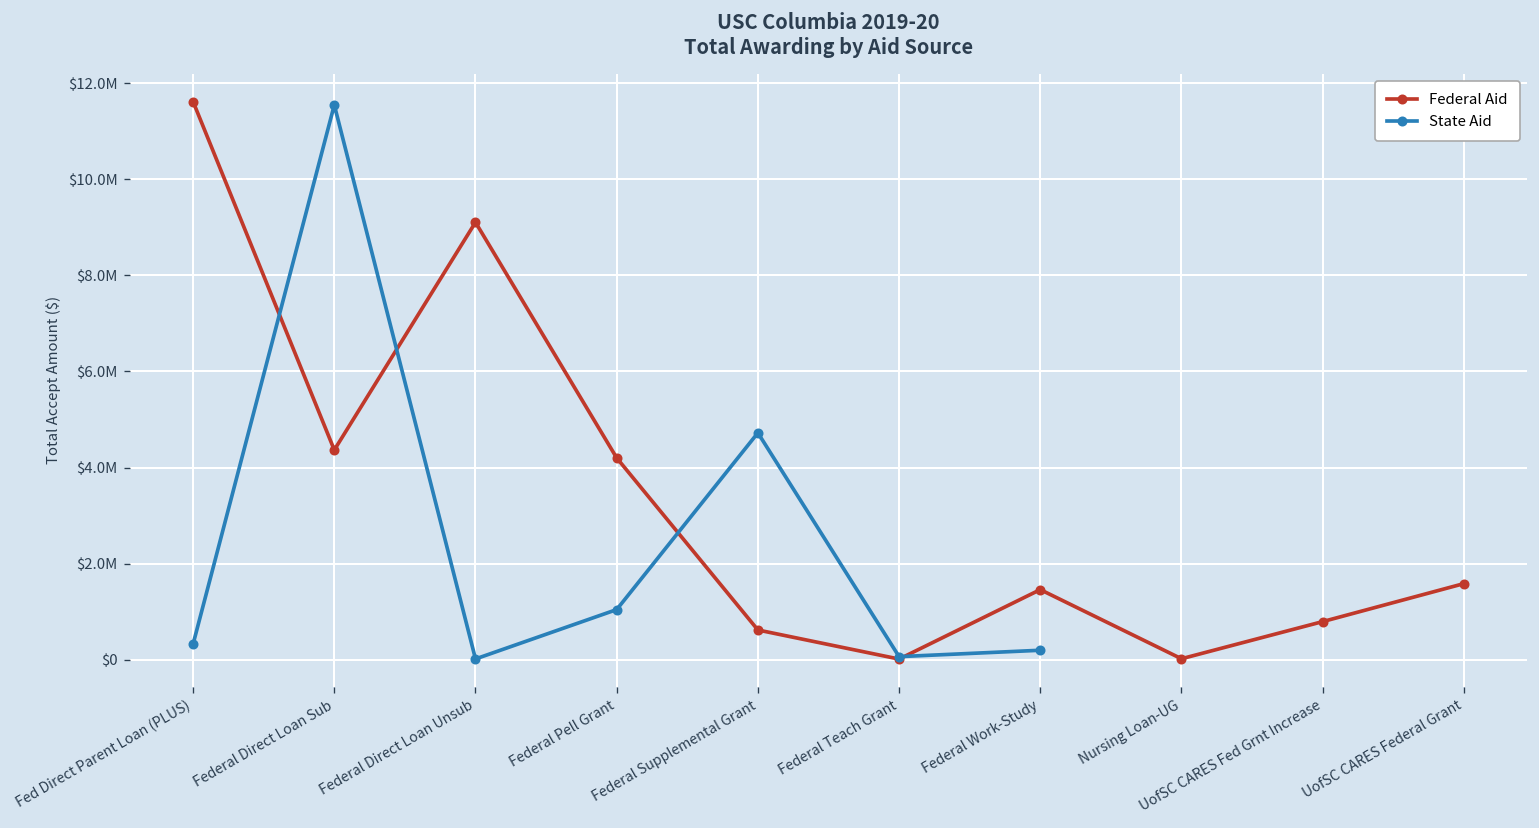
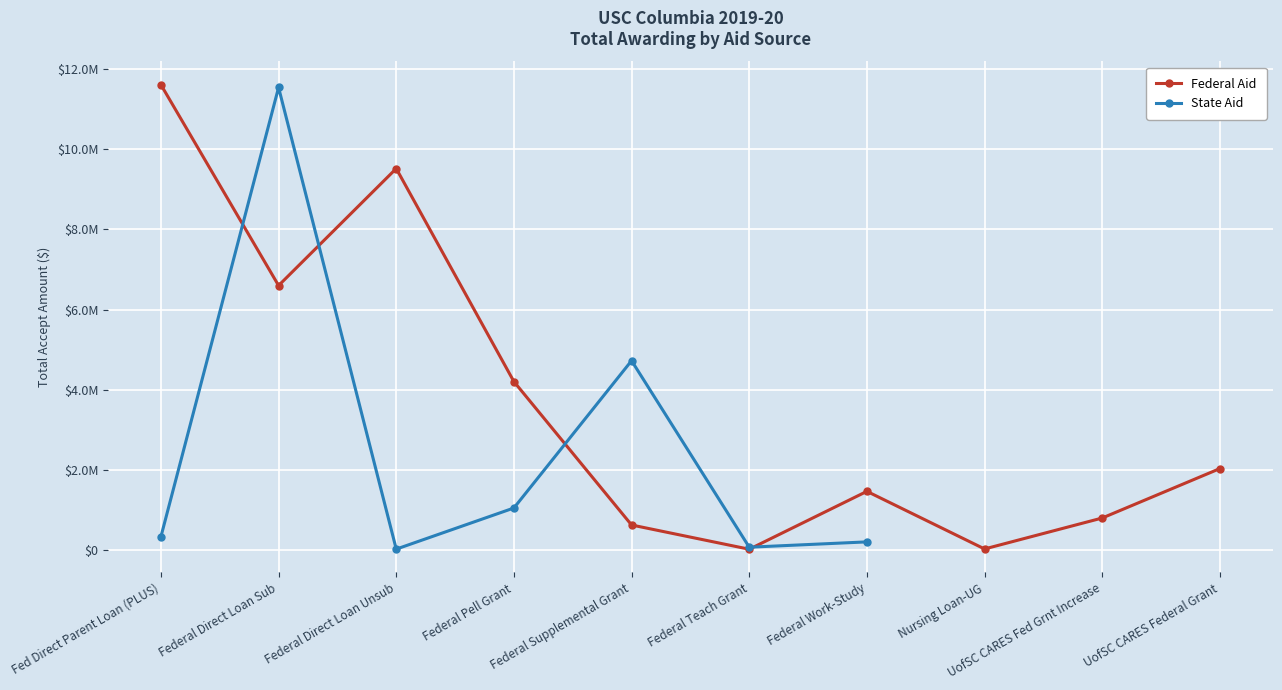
Federal Aid, Federal Direct Loan Sub: $4400000 -> $6600000
Federal Aid, Federal Direct Loan Unsub: $9100000 -> $9500000
Federal Aid, UofSC CARES Federal Grant: $1600000 -> $2000000
